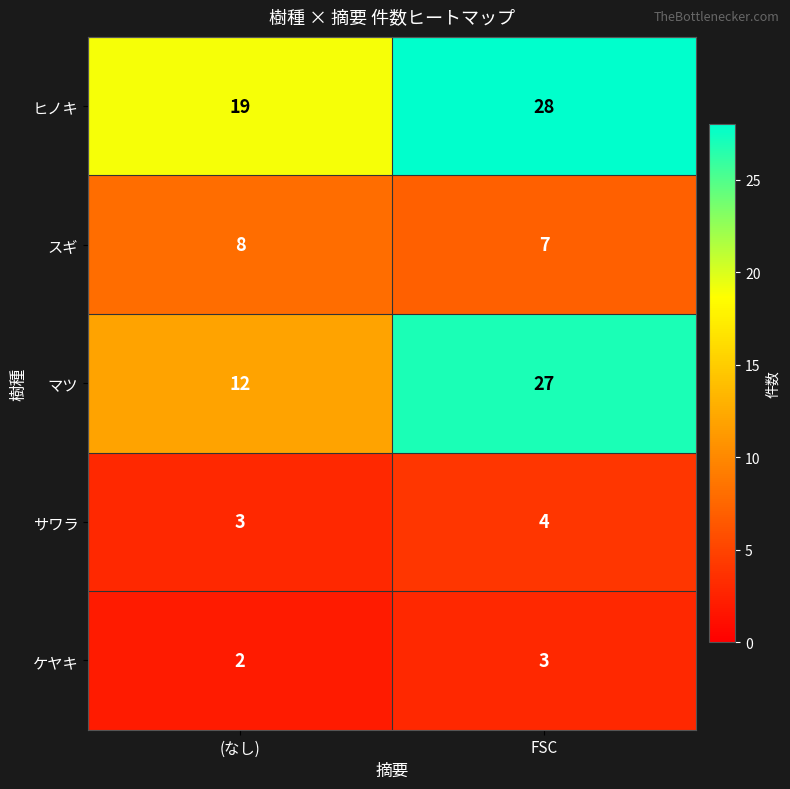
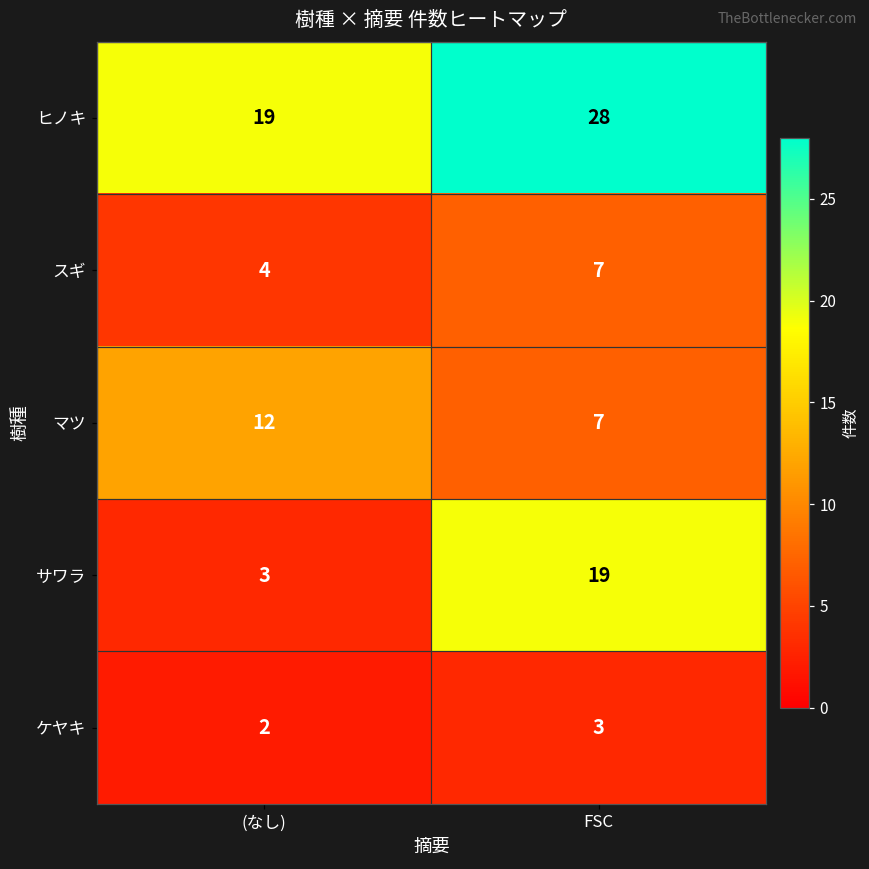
スギ, (なし): 8 -> 4
マツ, FSC: 27 -> 7
サワラ, FSC: 4 -> 19
